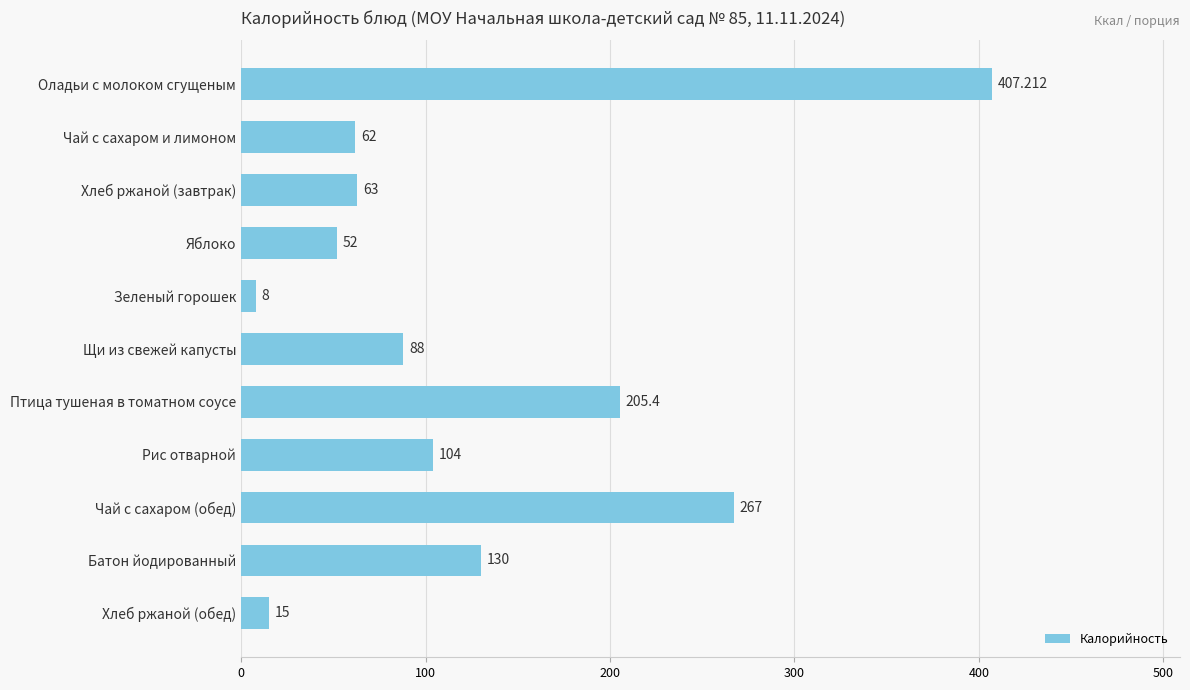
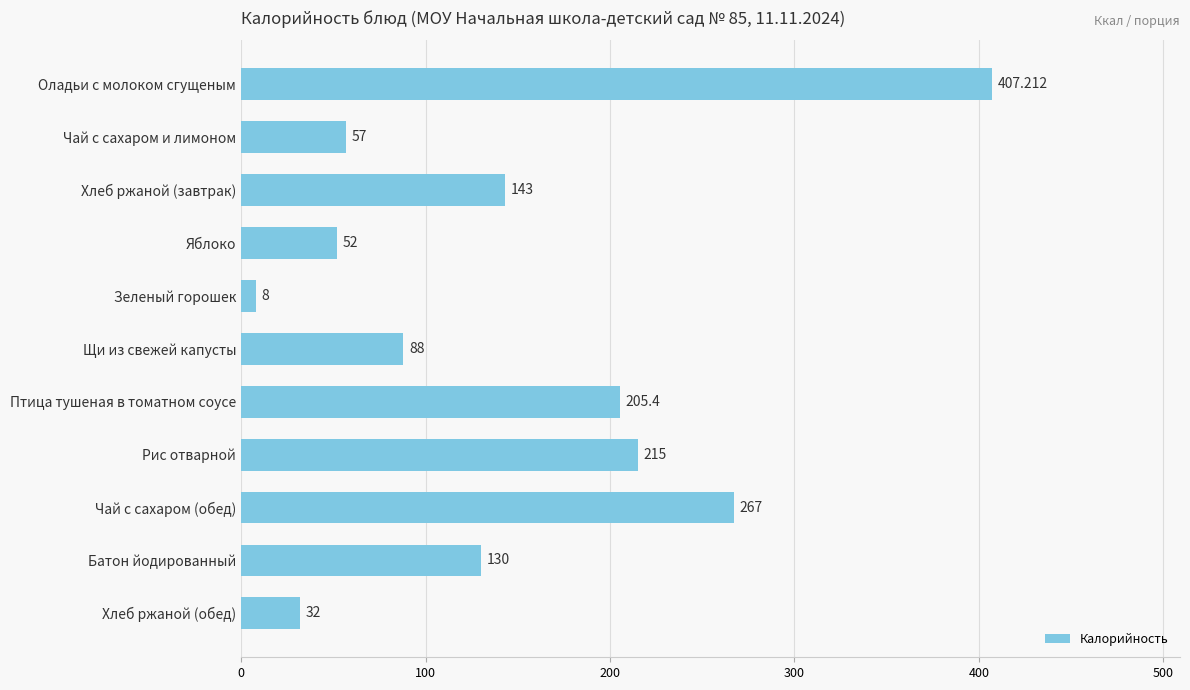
Чай с сахаром и лимоном: 62 -> 57
Хлеб ржаной (завтрак): 63 -> 143
Рис отварной: 104 -> 215
Хлеб ржаной (обед): 15 -> 32
